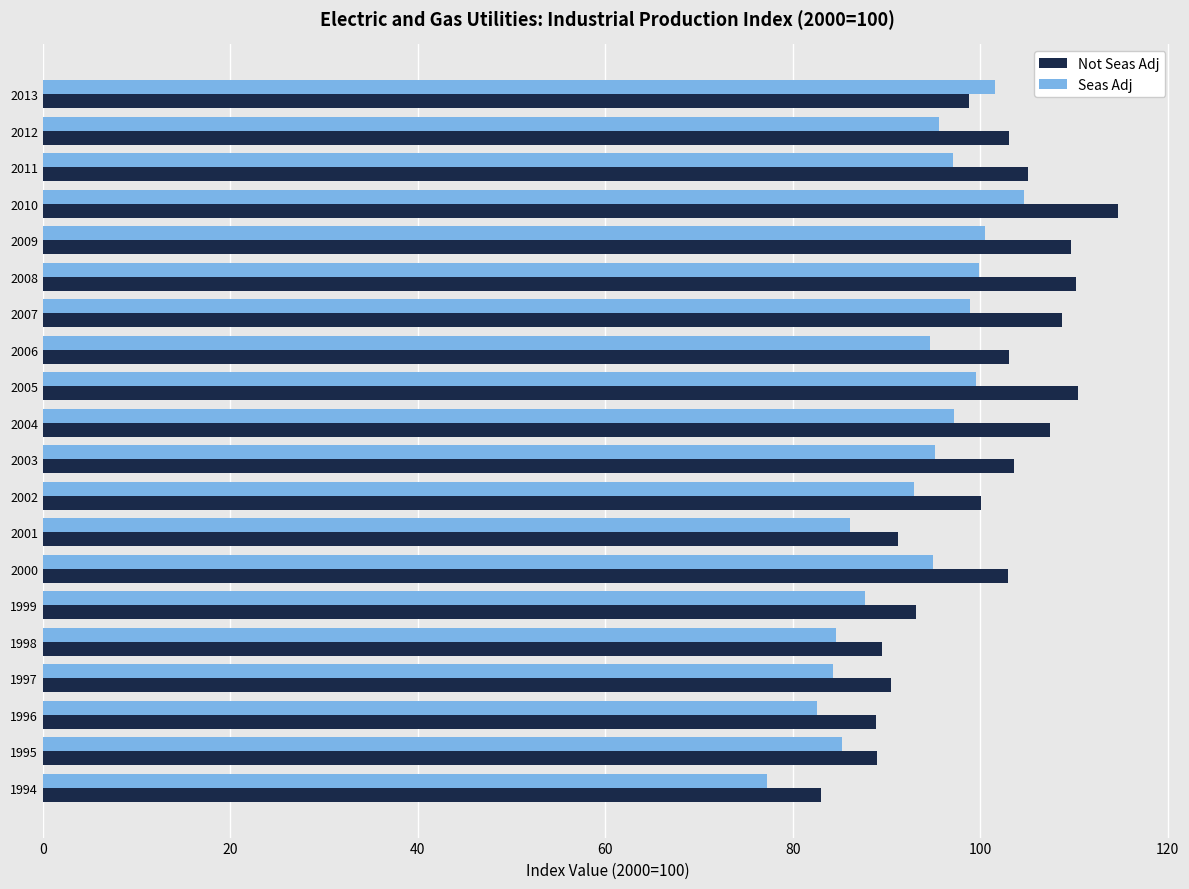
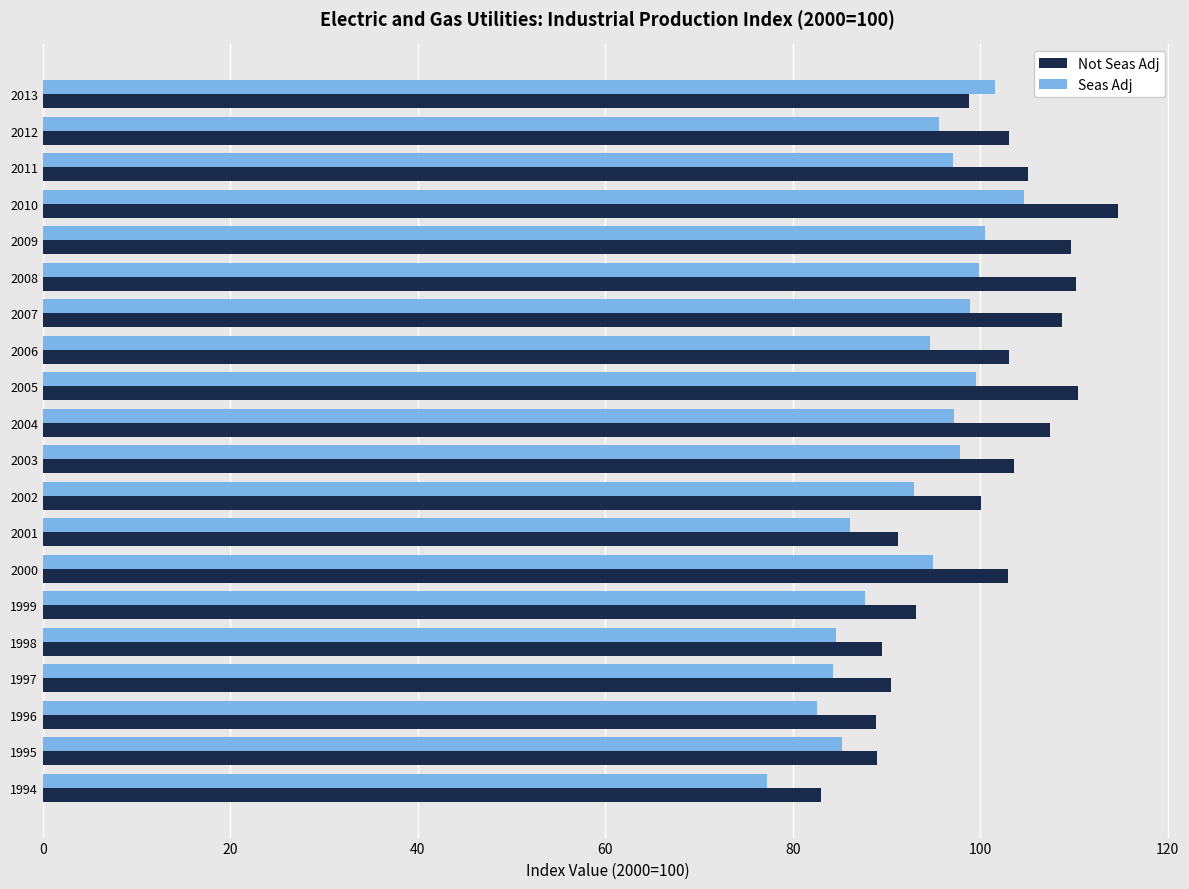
Seas Adj, 2003: 95 -> 98
